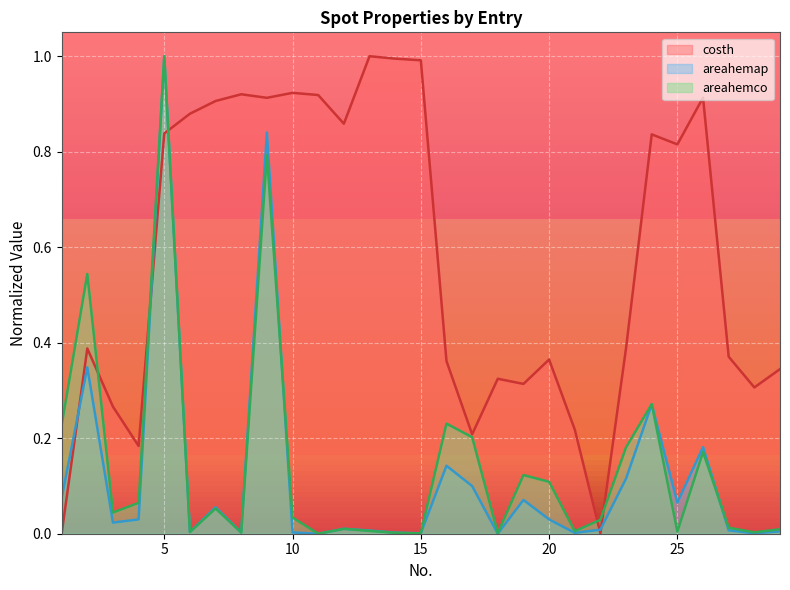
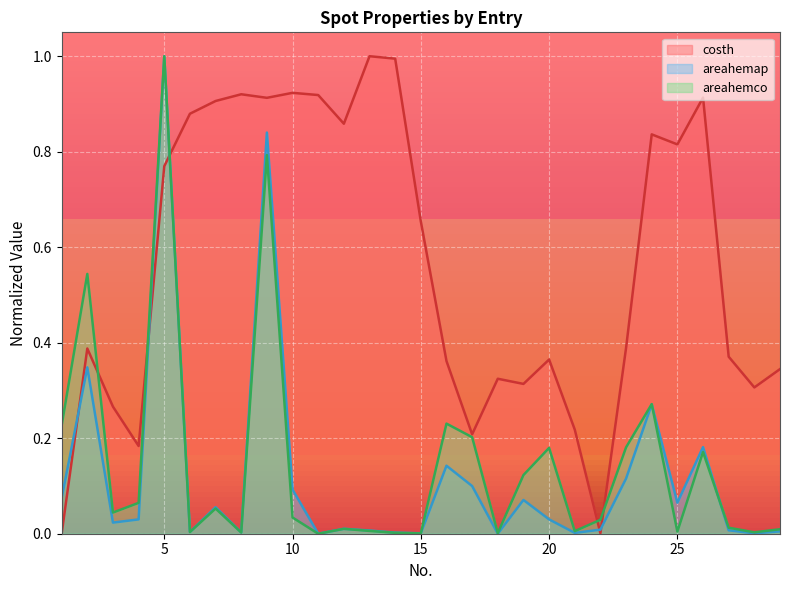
costh, 5: 0.84 -> 0.77
areahemap, 10: 0.00 -> 0.09
costh, 15: 0.99 -> 0.65
areahemco, 20: 0.11 -> 0.18
